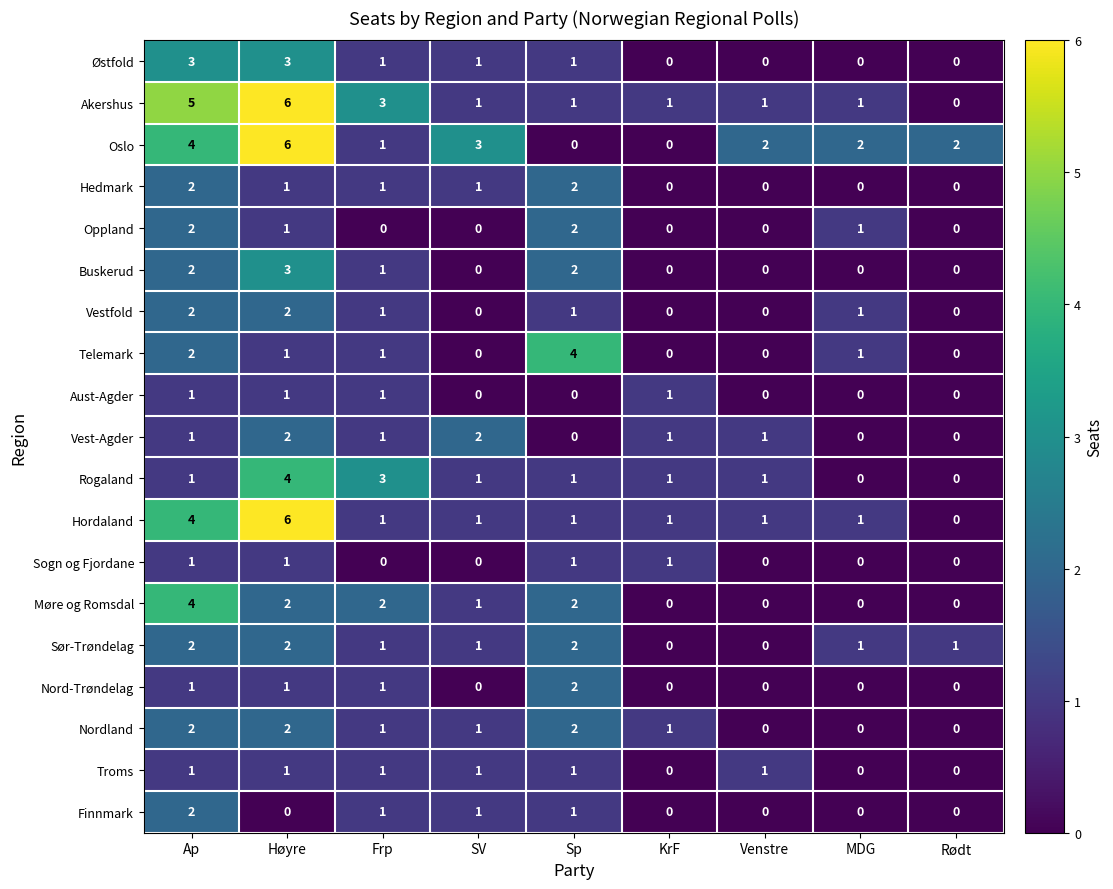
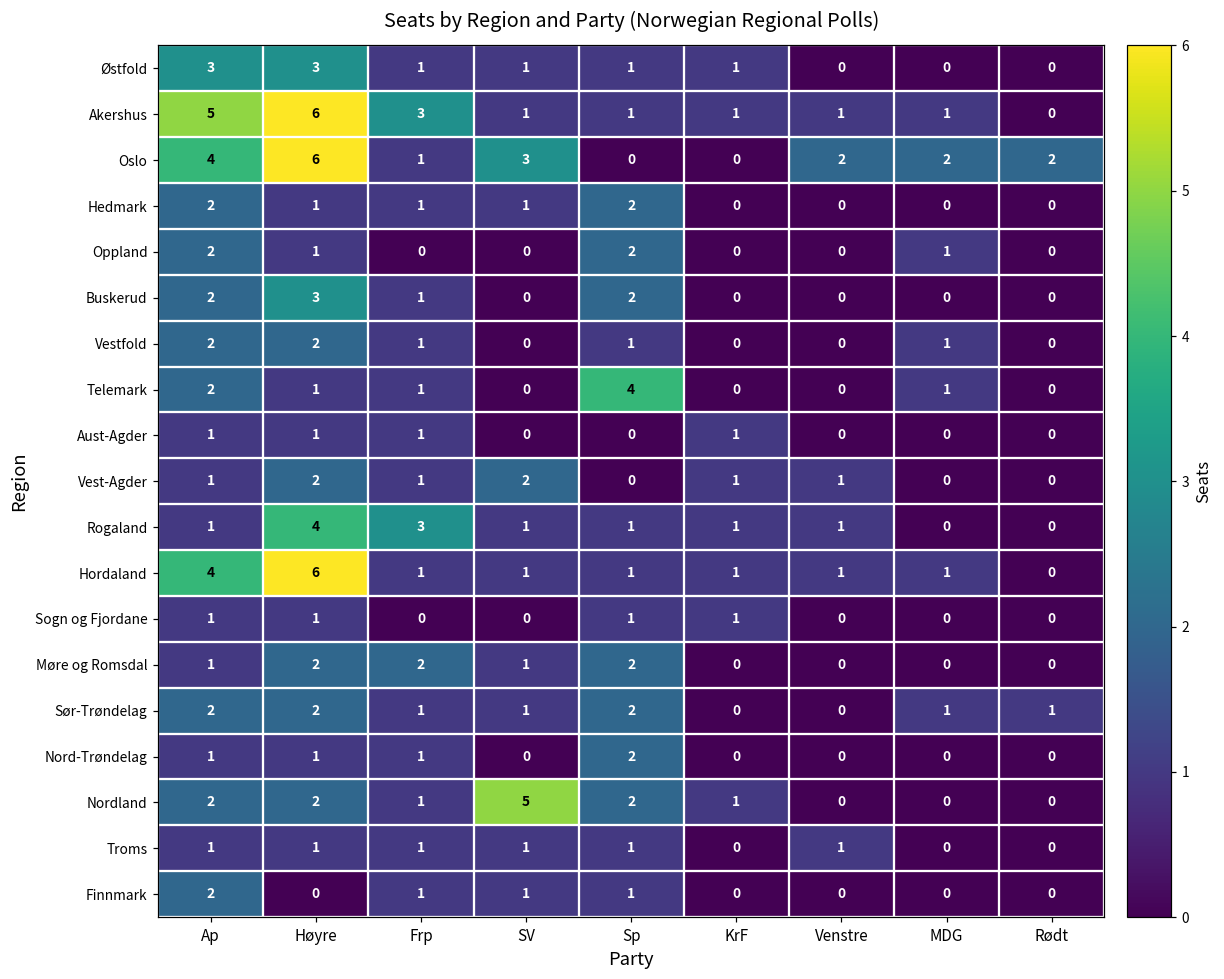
Østfold, KrF: 0 -> 1
Møre og Romsdal, Ap: 4 -> 1
Nordland, SV: 1 -> 5
